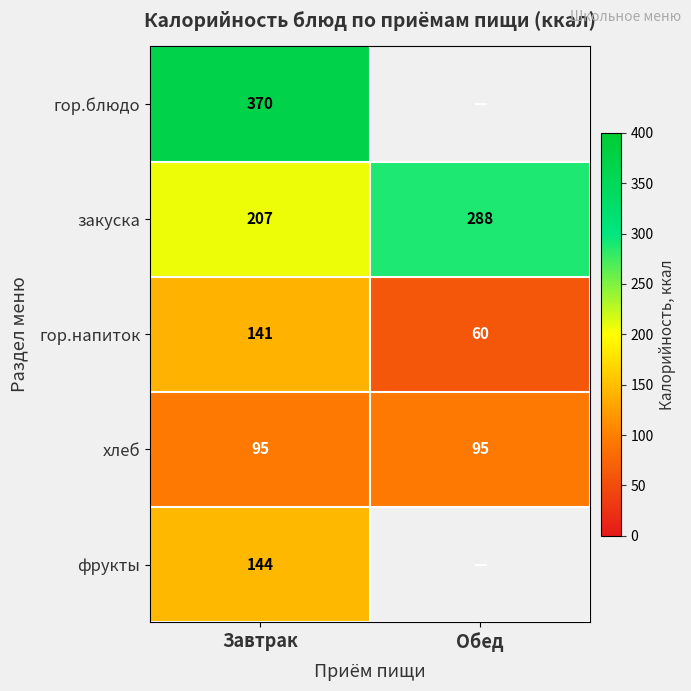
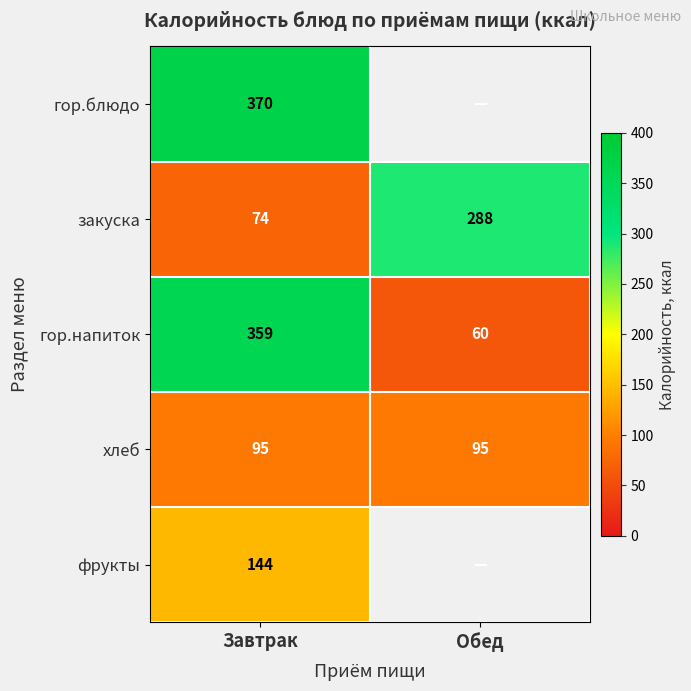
закуска, Завтрак: 207 -> 74
гор.напиток, Завтрак: 141 -> 359
